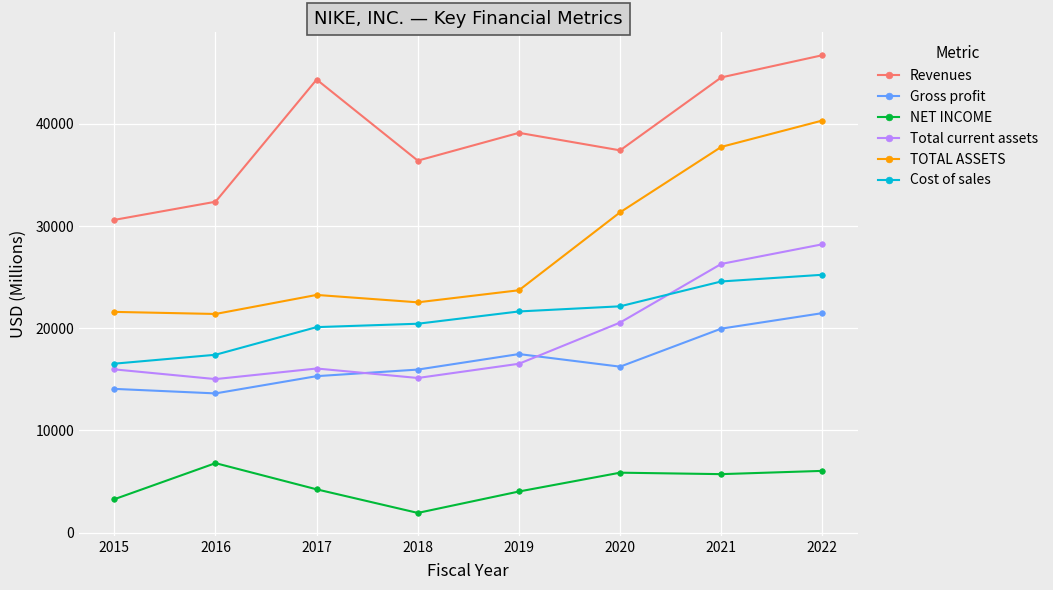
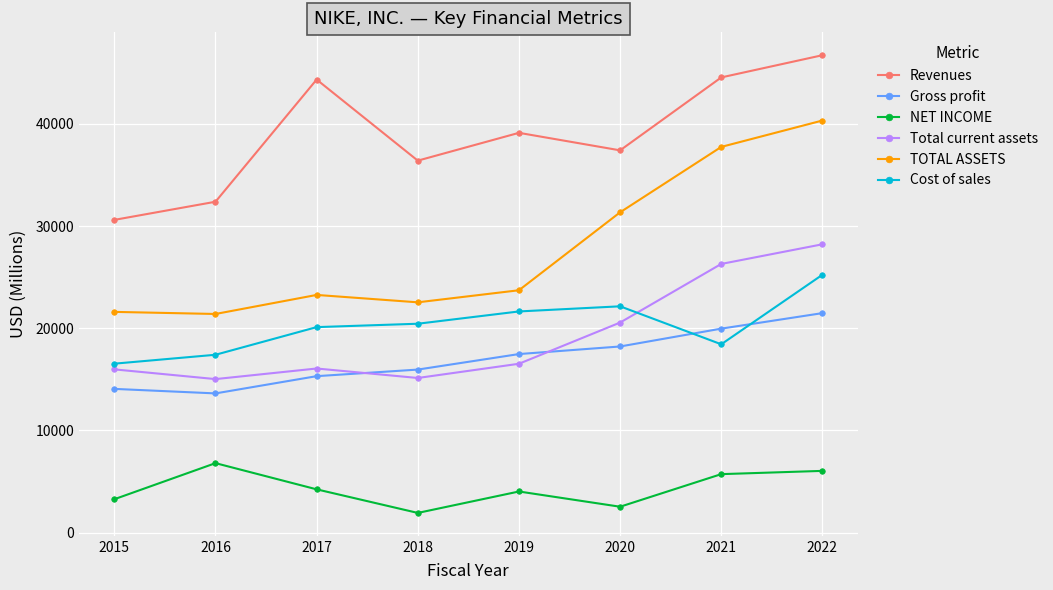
Gross profit, 2020: 16200 -> 18200
NET INCOME, 2020: 5900 -> 2500
Cost of sales, 2021: 24600 -> 18400
